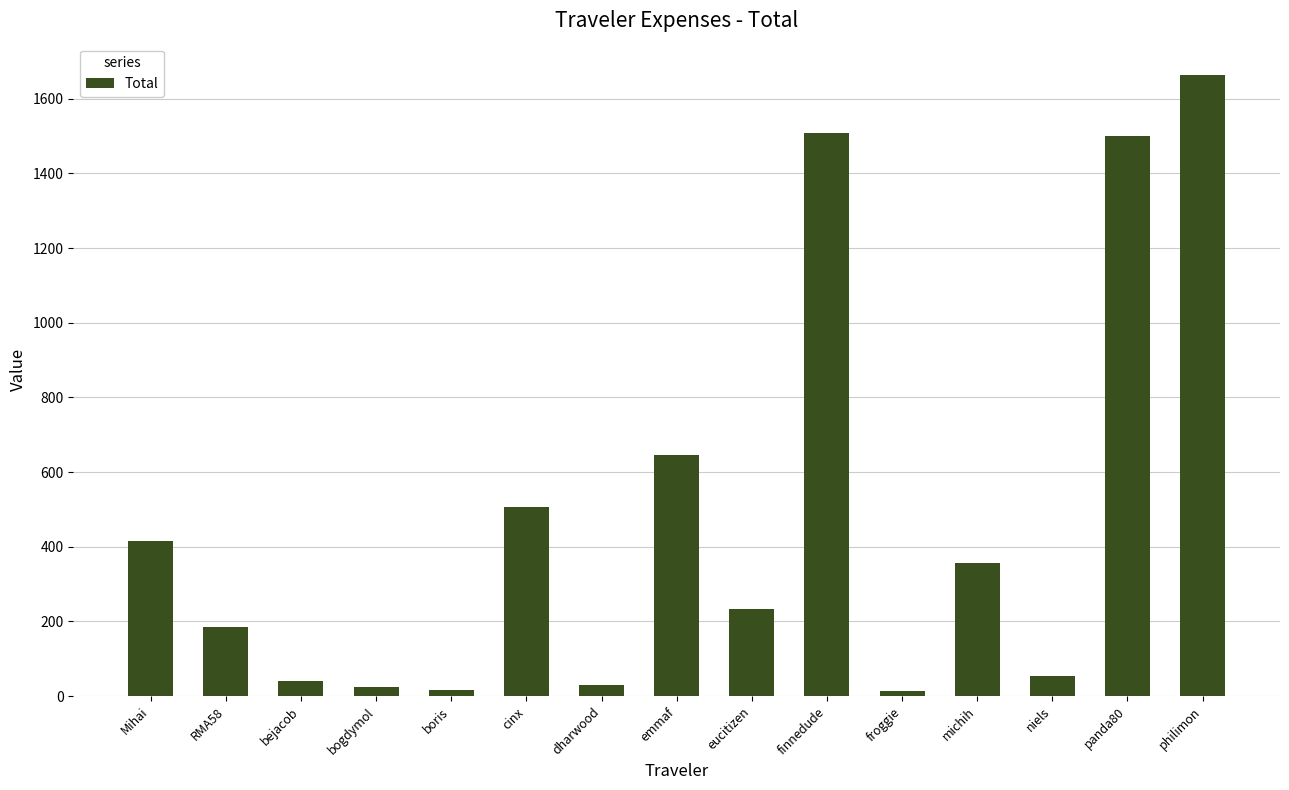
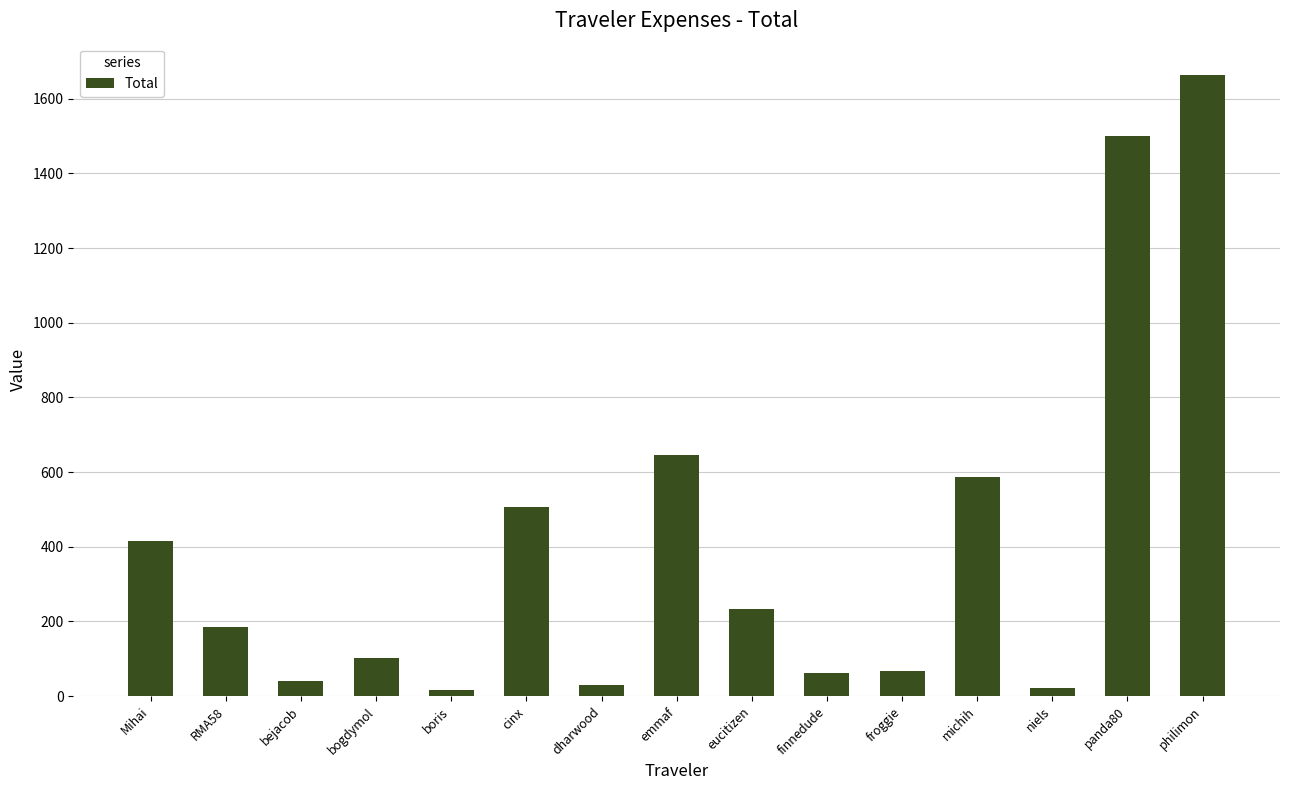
bogdymol: 30 -> 100
finnedude: 1510 -> 60
froggie: 20 -> 70
michih: 360 -> 590
niels: 50 -> 20
